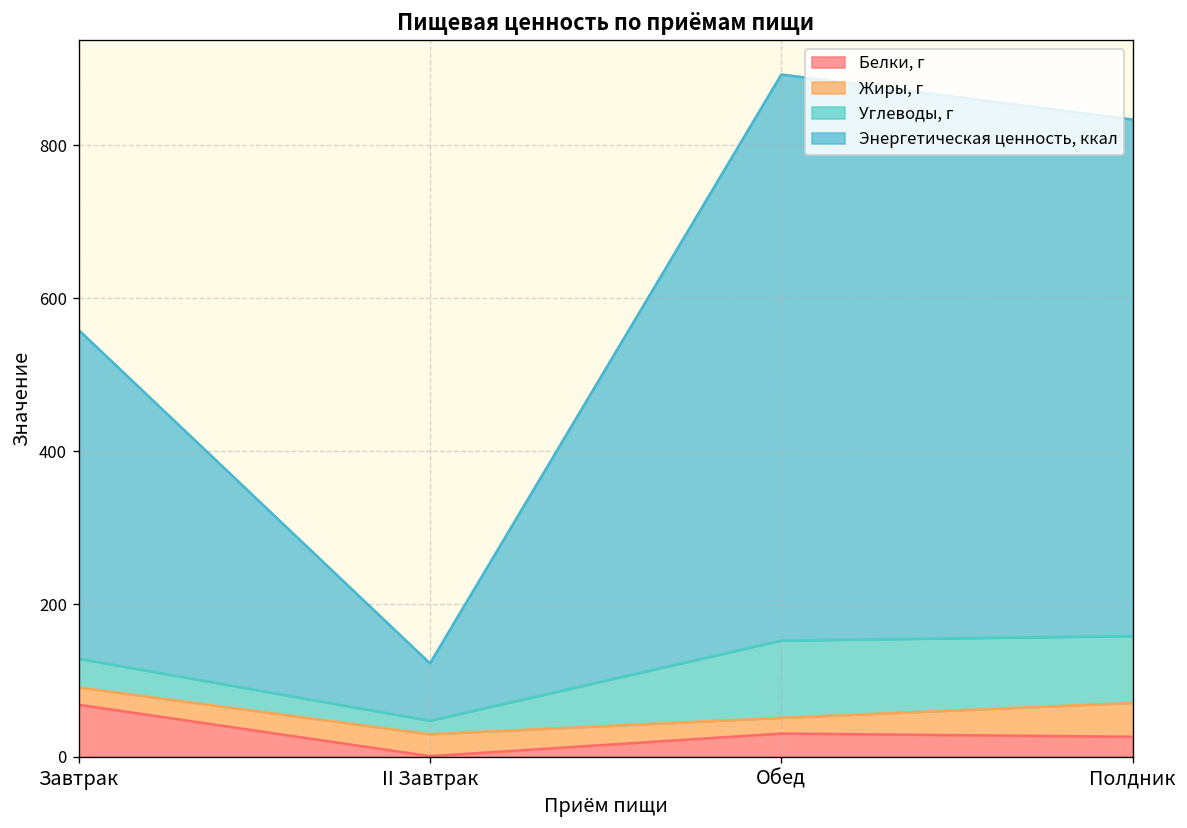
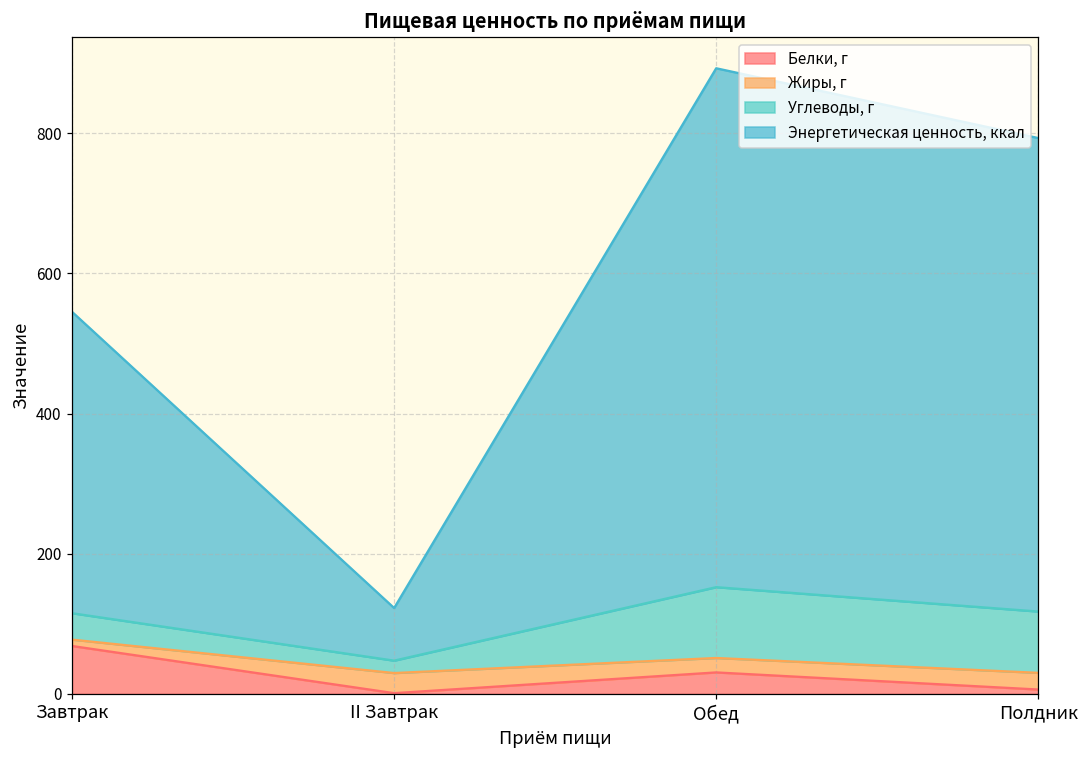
Жиры, г, Завтрак: 20 -> 10
Белки, г, Полдник: 30 -> 10
Жиры, г, Полдник: 40 -> 20
